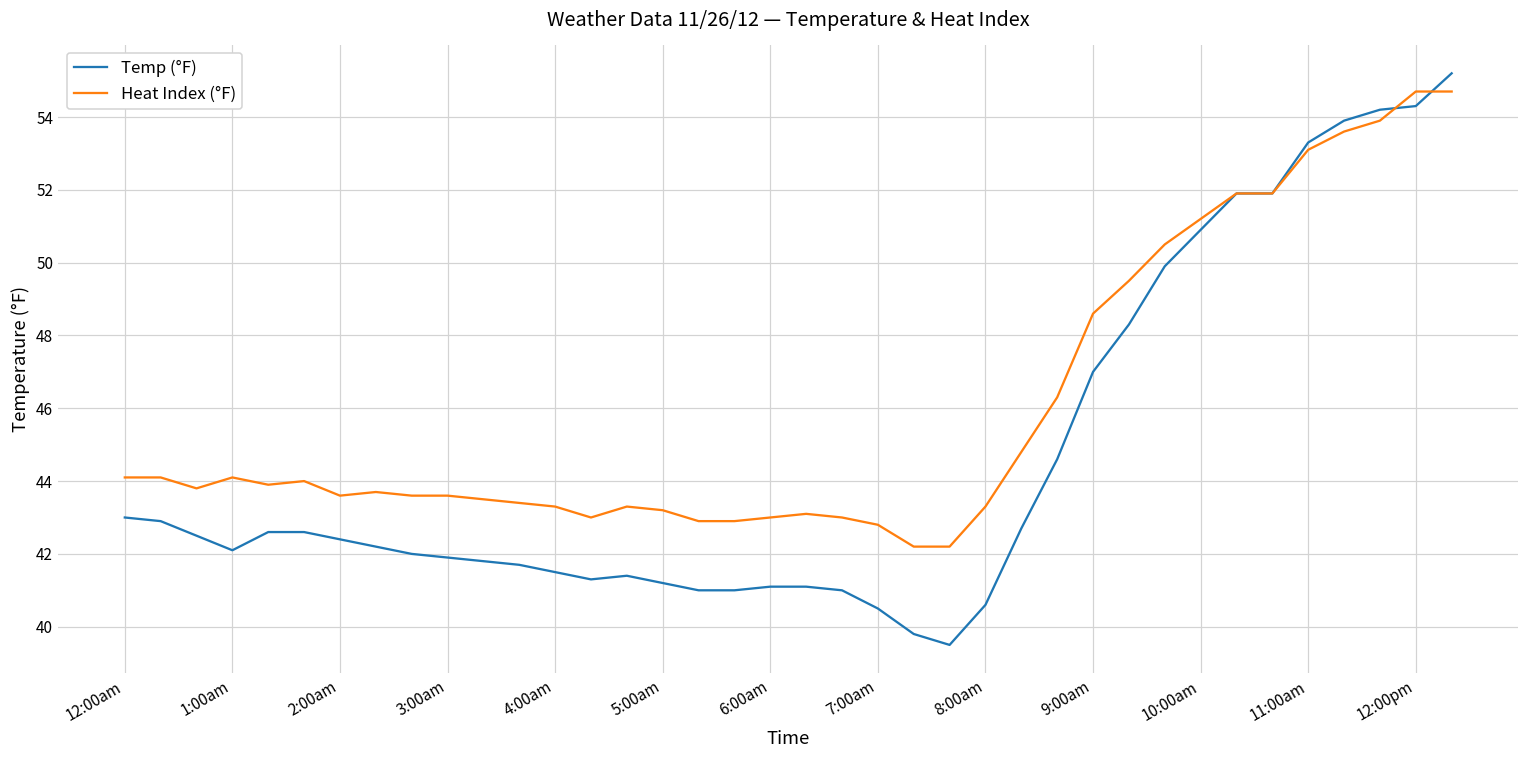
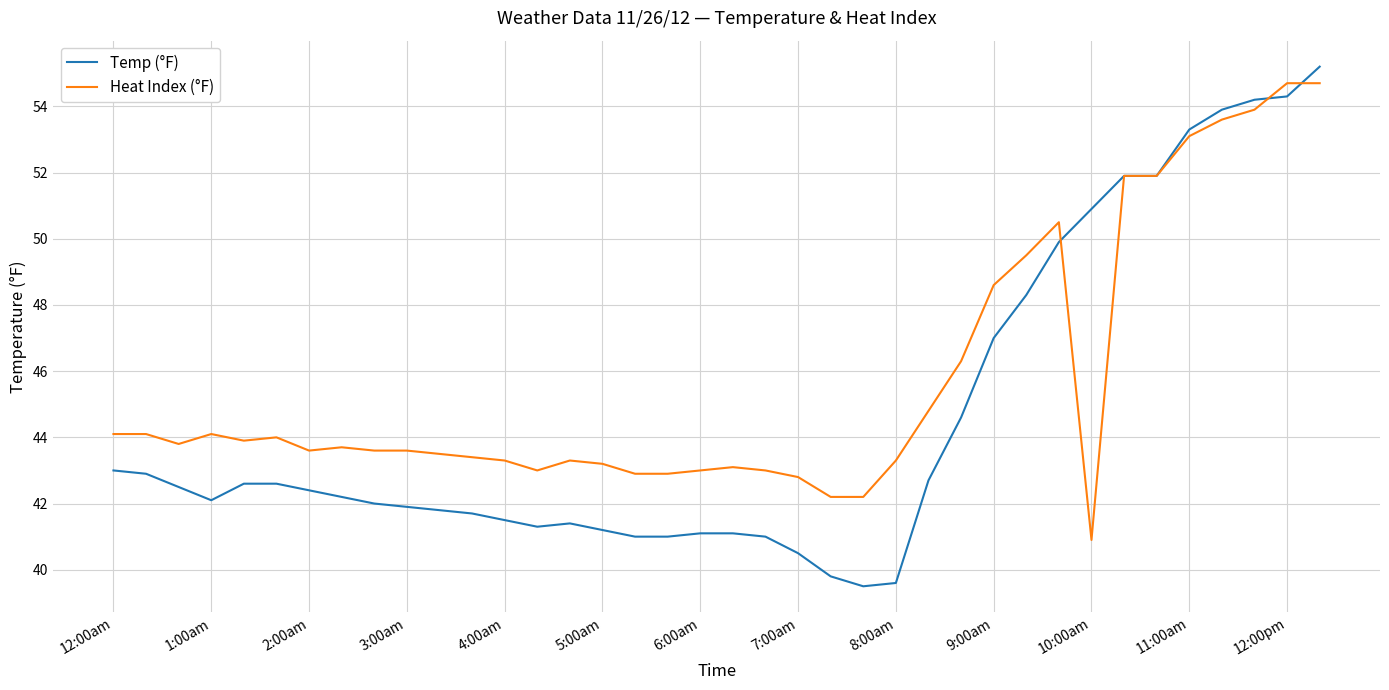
Temp (°F), 8:00am: 40.6 -> 39.6
Heat Index (°F), 10:00am: 51.2 -> 40.9
